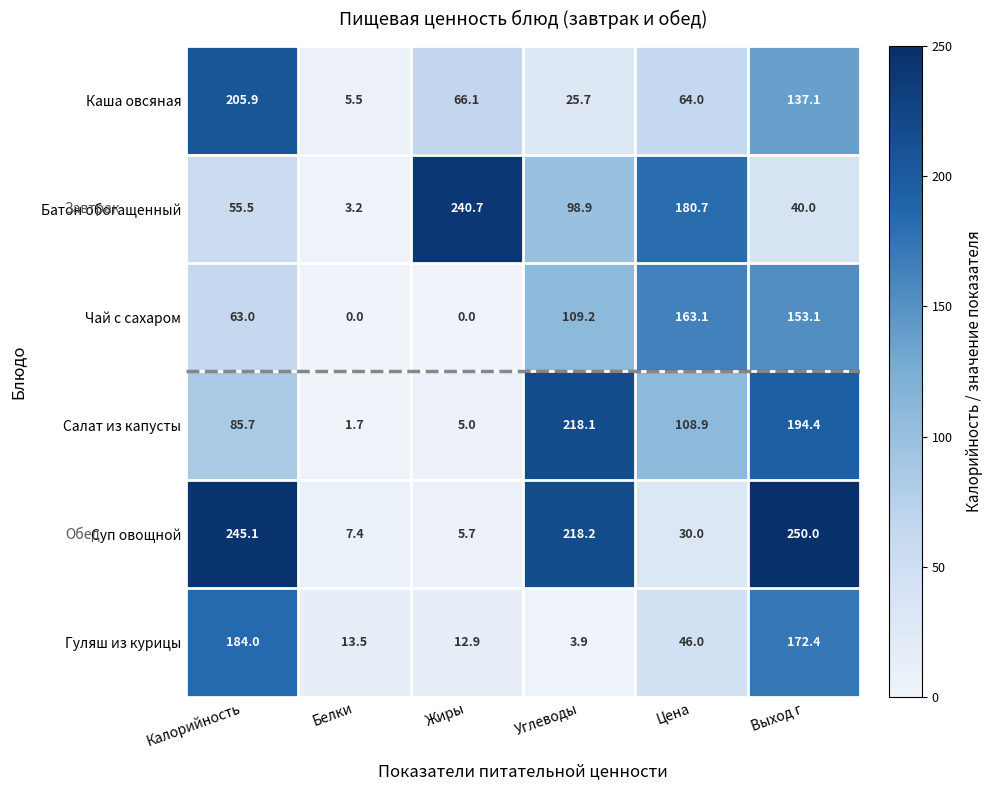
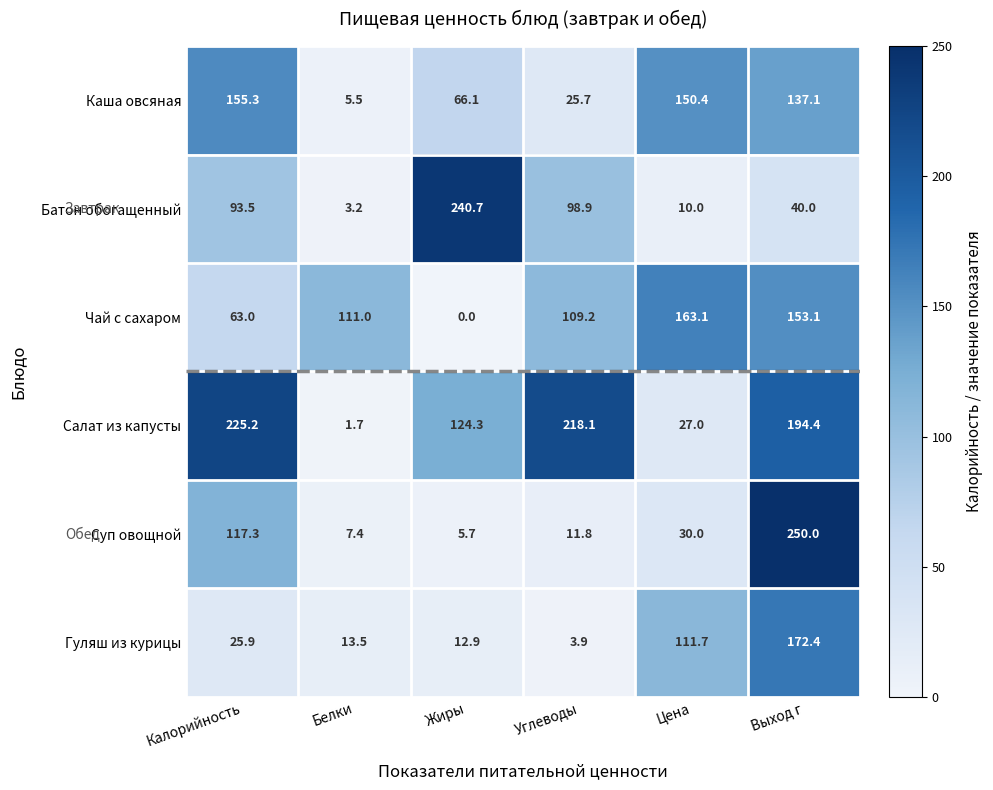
Каша овсяная, Калорийность: 205.9 -> 155.3
Каша овсяная, Цена: 64.0 -> 150.4
Батон обогащенный, Калорийность: 55.5 -> 93.5
Батон обогащенный, Цена: 180.7 -> 10.0
Чай с сахаром, Белки: 0.0 -> 111.0
Салат из капусты, Калорийность: 85.7 -> 225.2
Салат из капусты, Жиры: 5.0 -> 124.3
Салат из капусты, Цена: 108.9 -> 27.0
Суп овощной, Калорийность: 245.1 -> 117.3
Суп овощной, Углеводы: 218.2 -> 11.8
Гуляш из курицы, Калорийность: 184.0 -> 25.9
Гуляш из курицы, Цена: 46.0 -> 111.7
